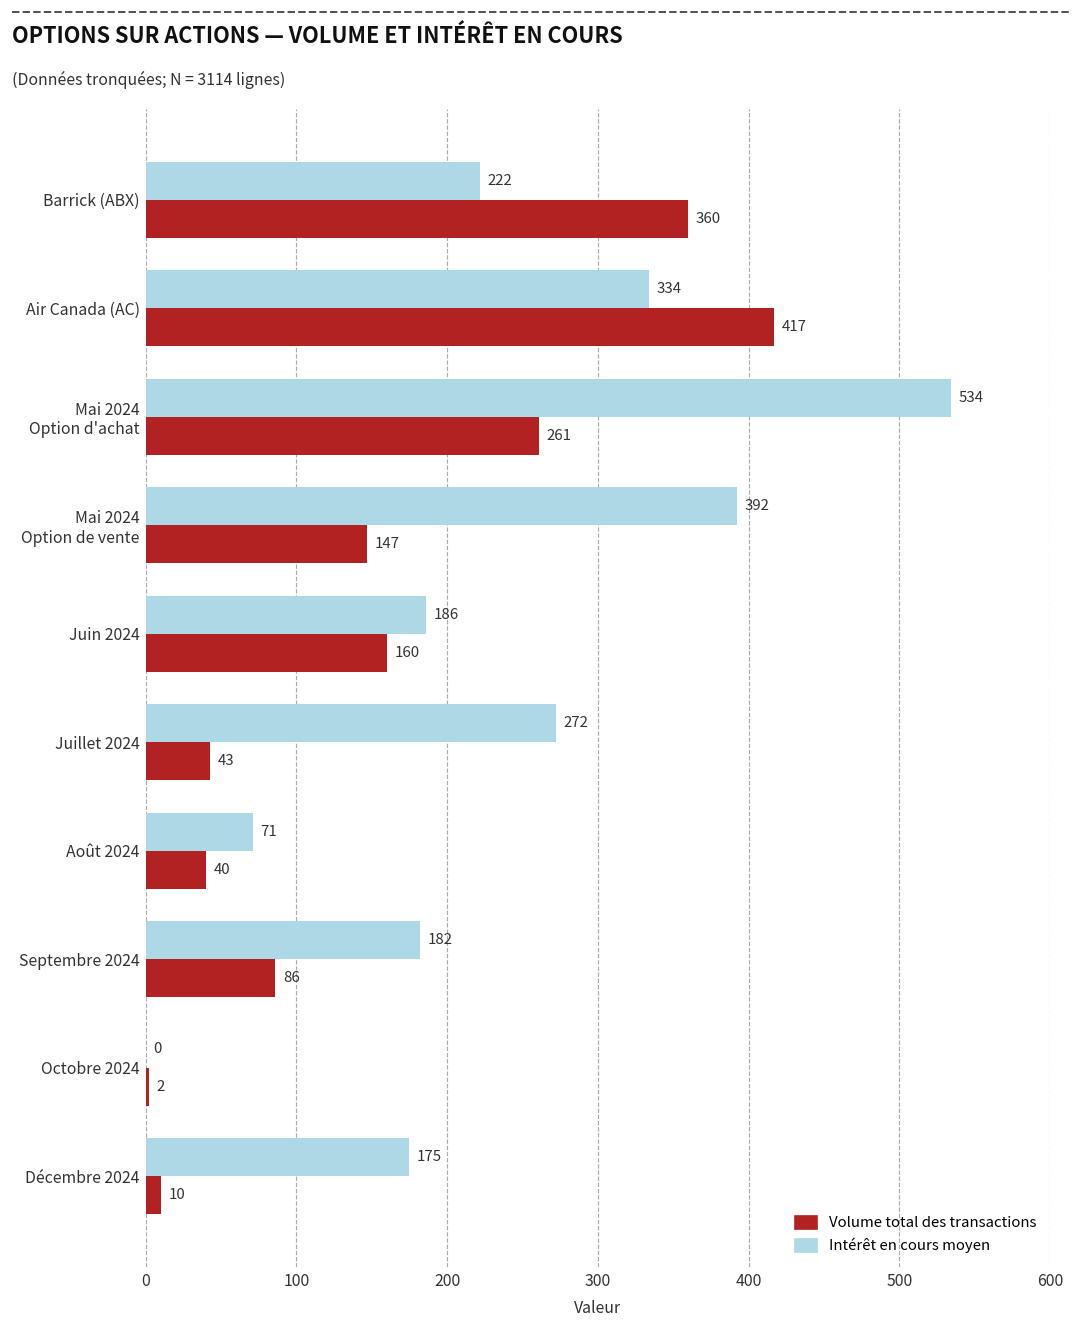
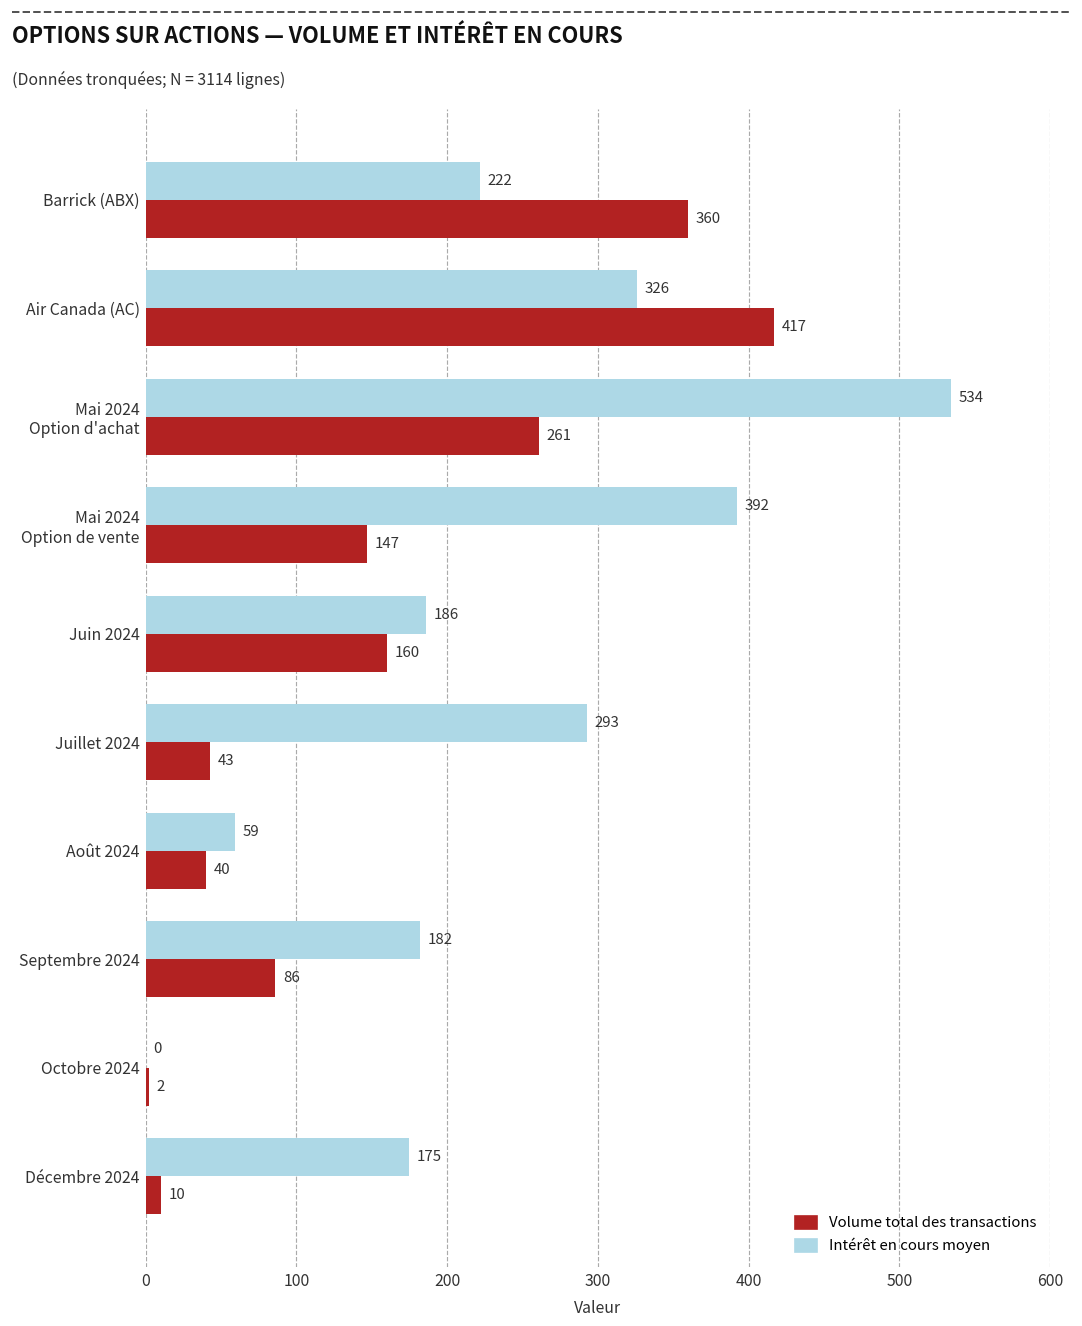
Intérêt en cours moyen, Air Canada (AC): 334 -> 326
Intérêt en cours moyen, Juillet 2024: 272 -> 293
Intérêt en cours moyen, Août 2024: 71 -> 59
